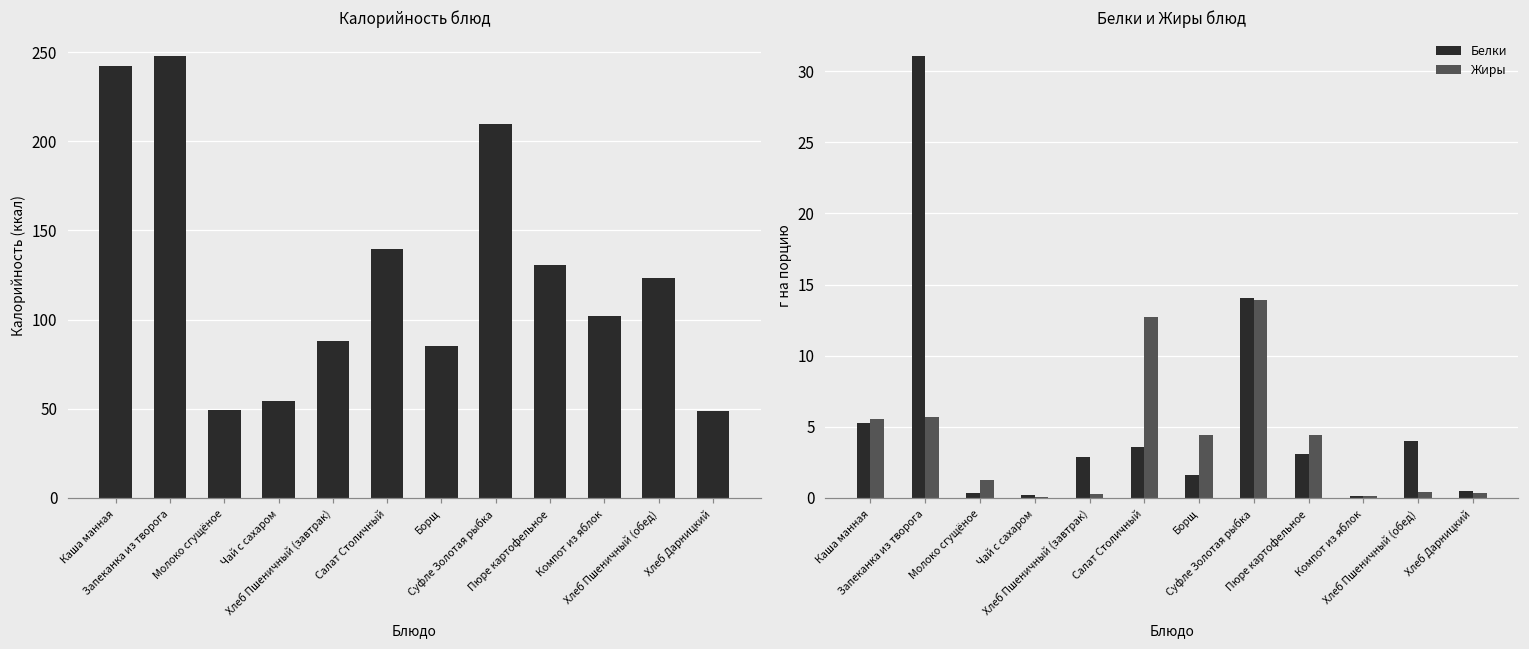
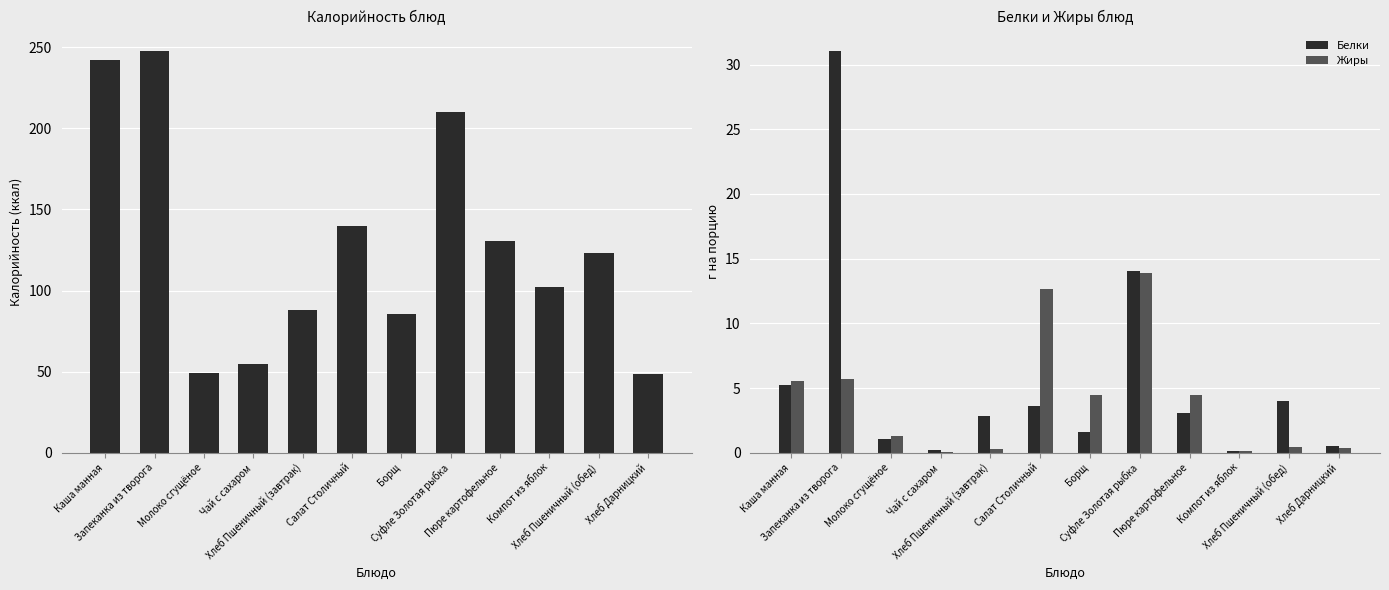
Белки и Жиры блюд, Белки, Молоко сгущёное: 0.4 -> 1.1
